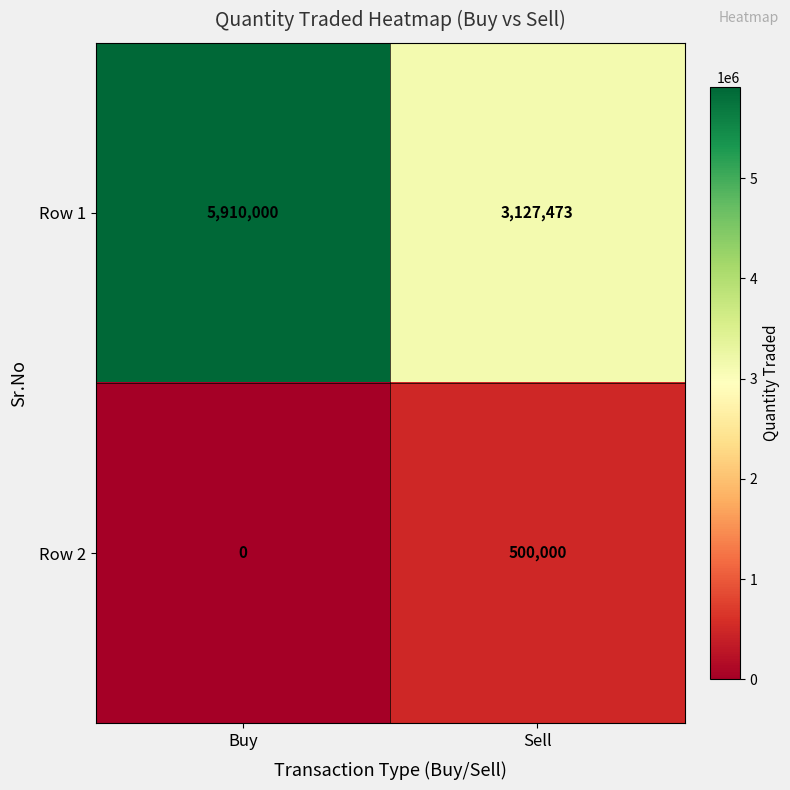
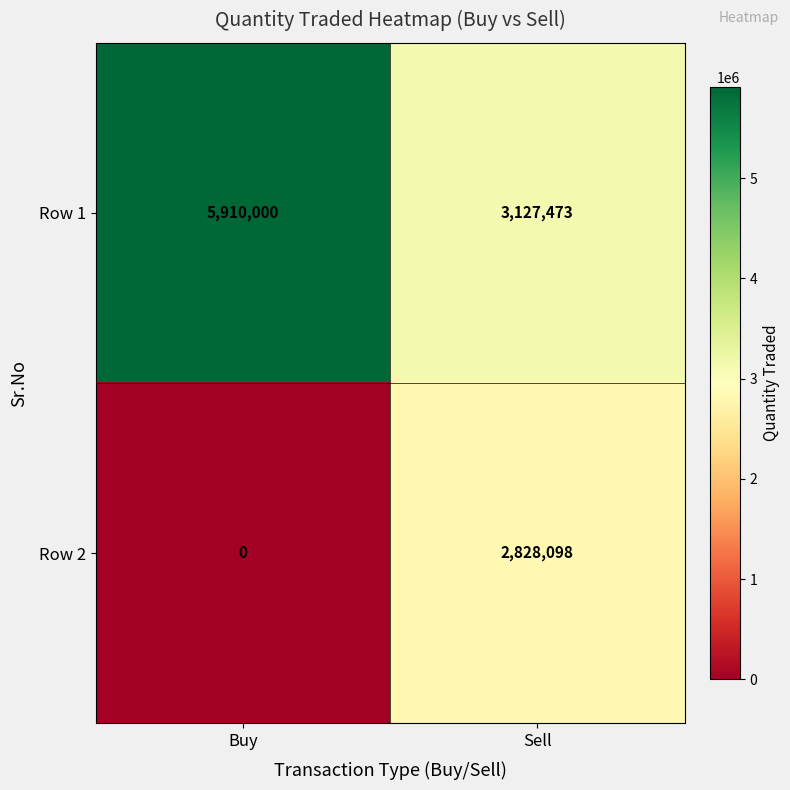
Row 2, Sell: 500,000 -> 2,828,098
